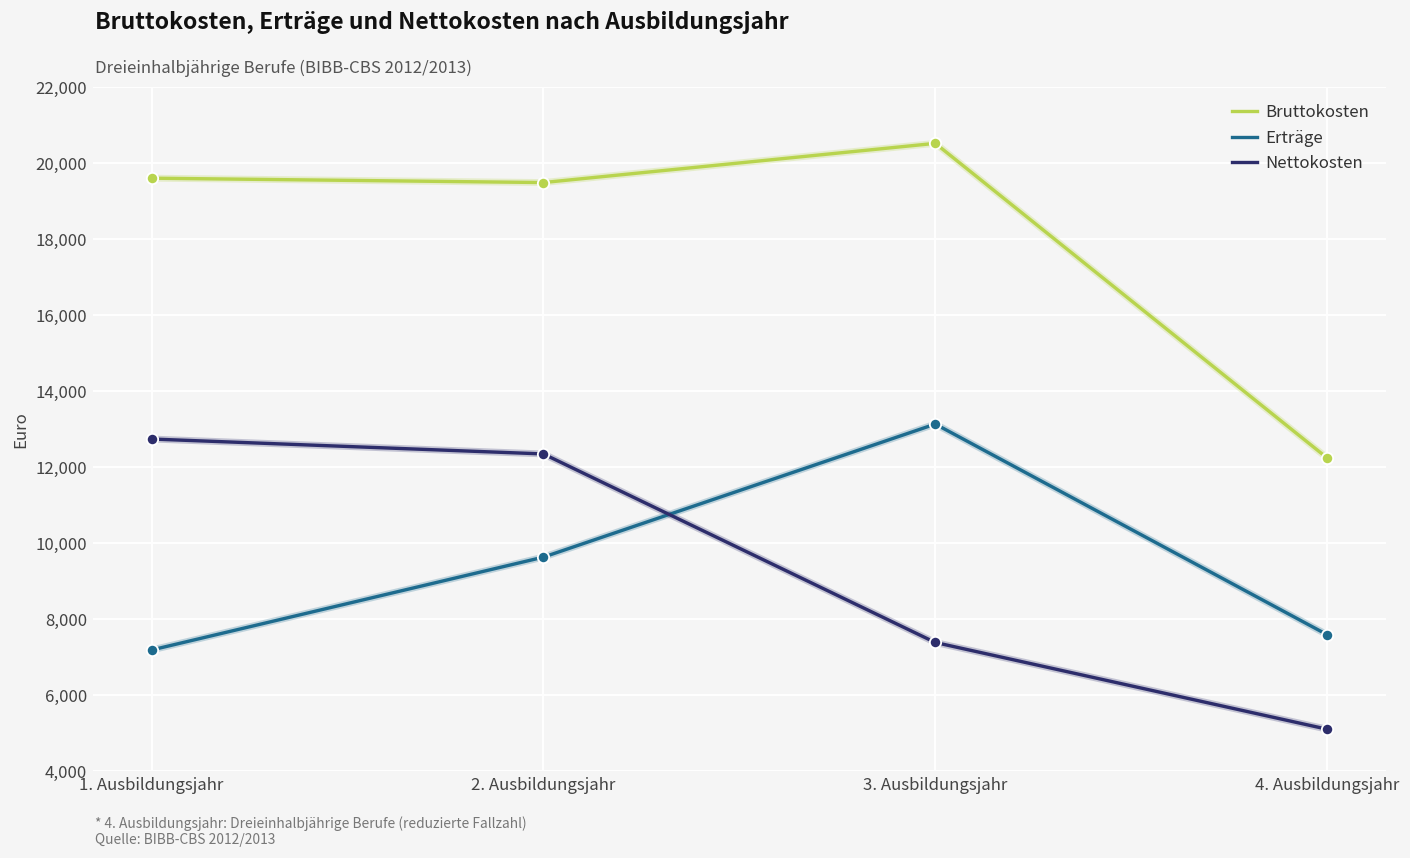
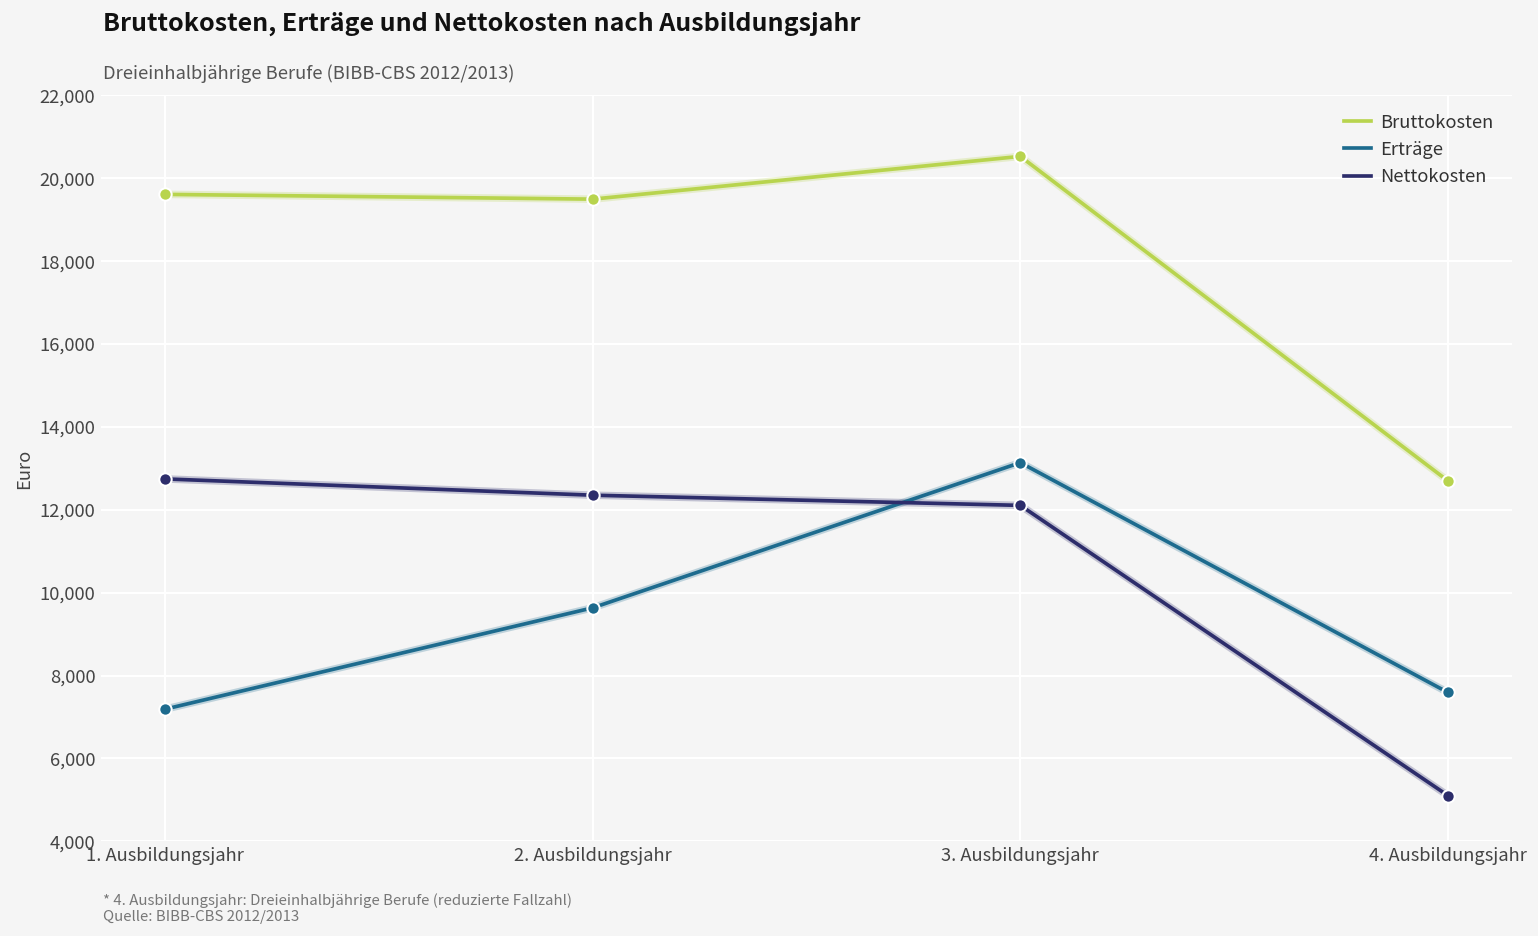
Nettokosten, 3. Ausbildungsjahr: 7,400 -> 12,100
Bruttokosten, 4. Ausbildungsjahr: 12,200 -> 12,700
